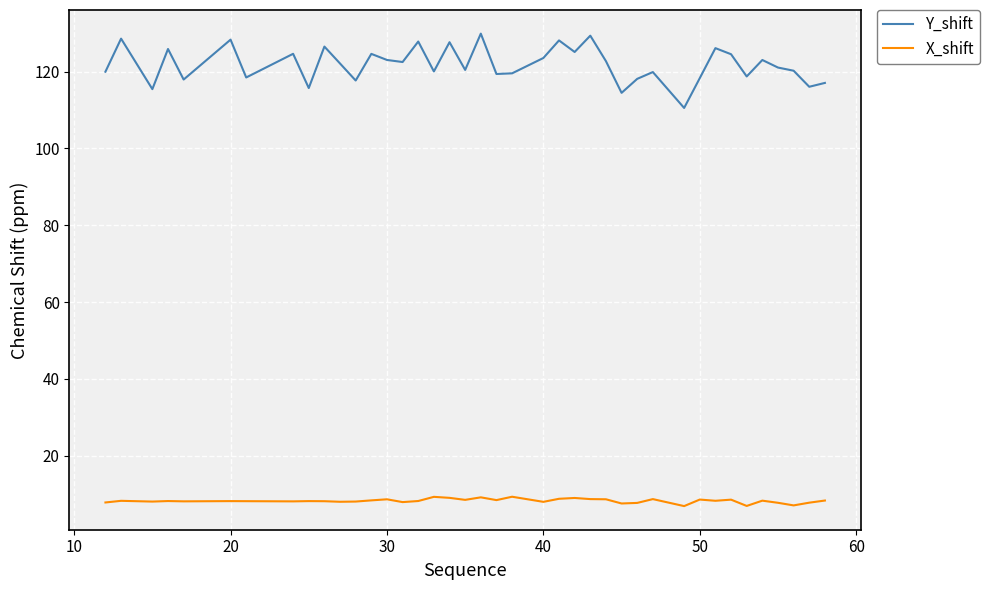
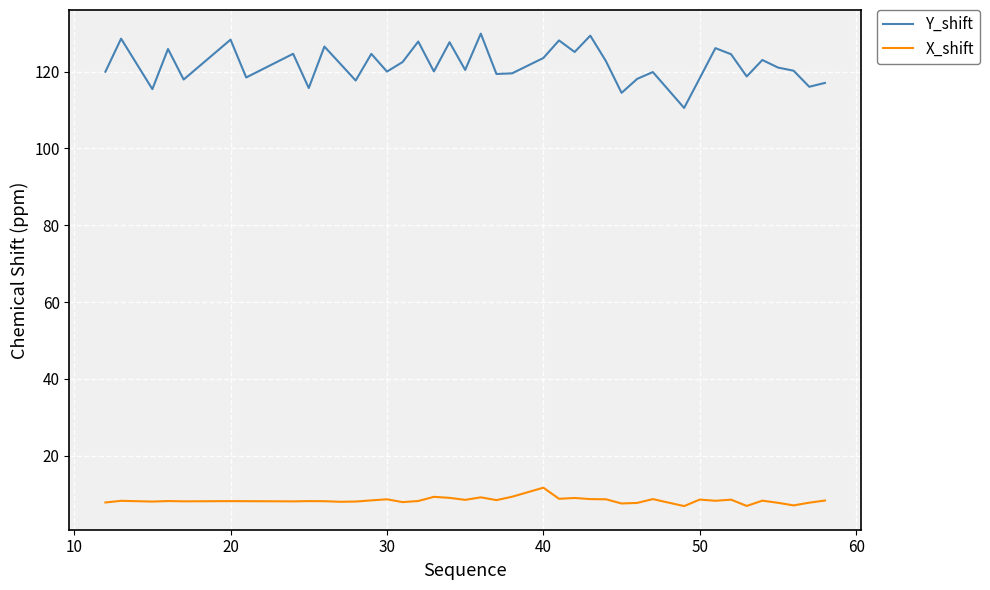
Y_shift, 30: 123 -> 120
X_shift, 40: 8 -> 12
